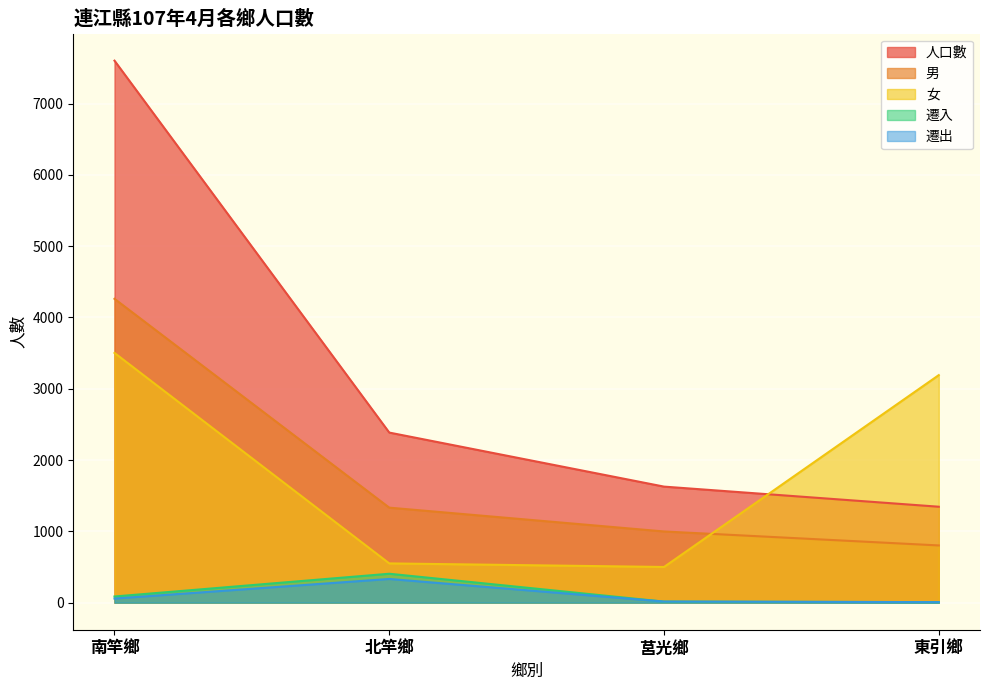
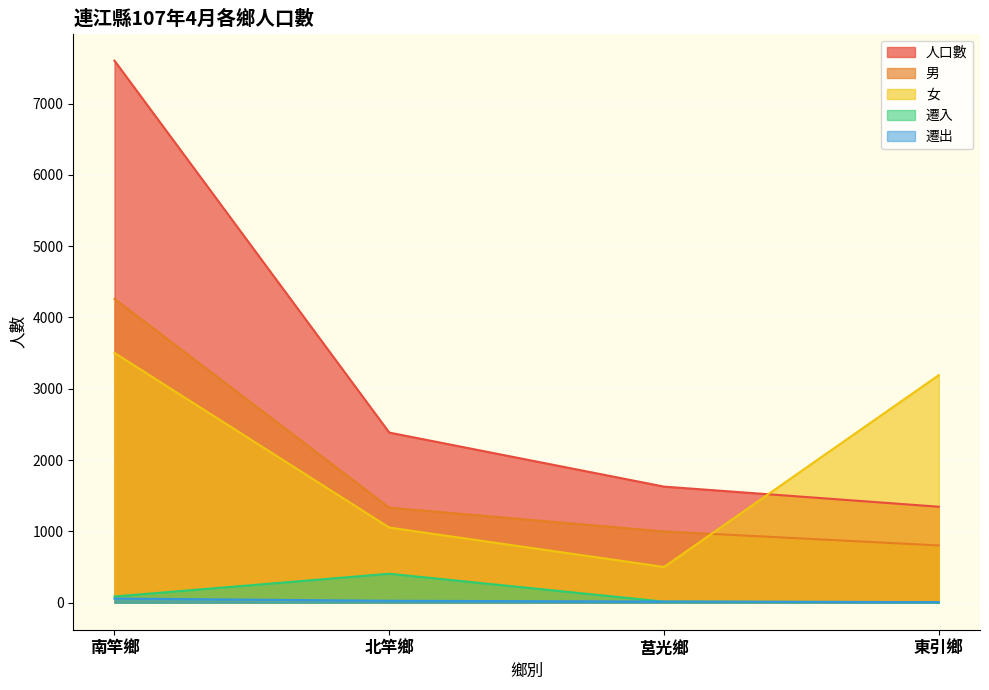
女, 北竿鄉: 600 -> 1100
遷出, 北竿鄉: 300 -> 0
